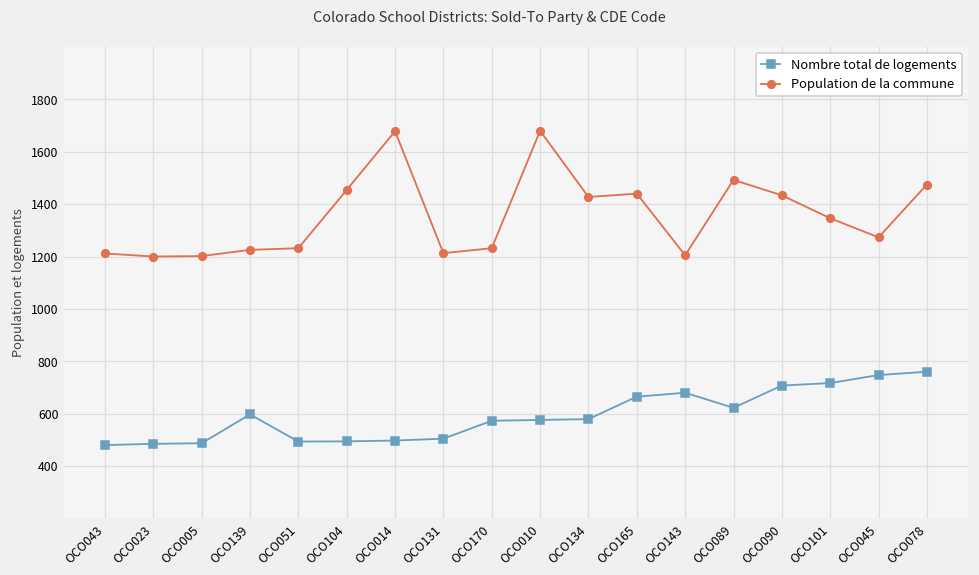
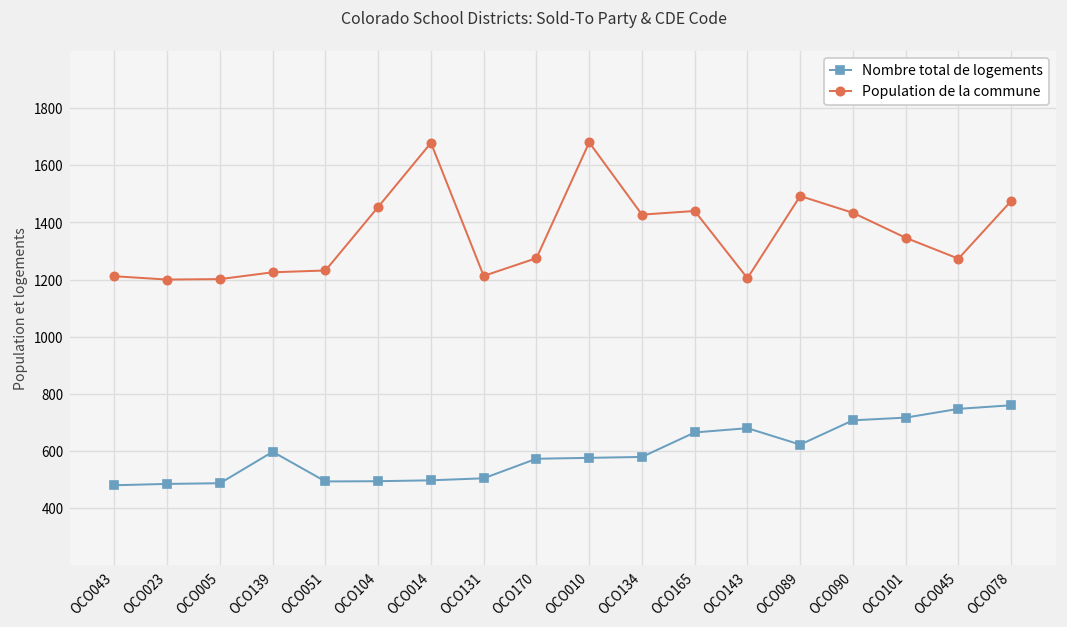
Population de la commune, OCO170: 1230 -> 1270
